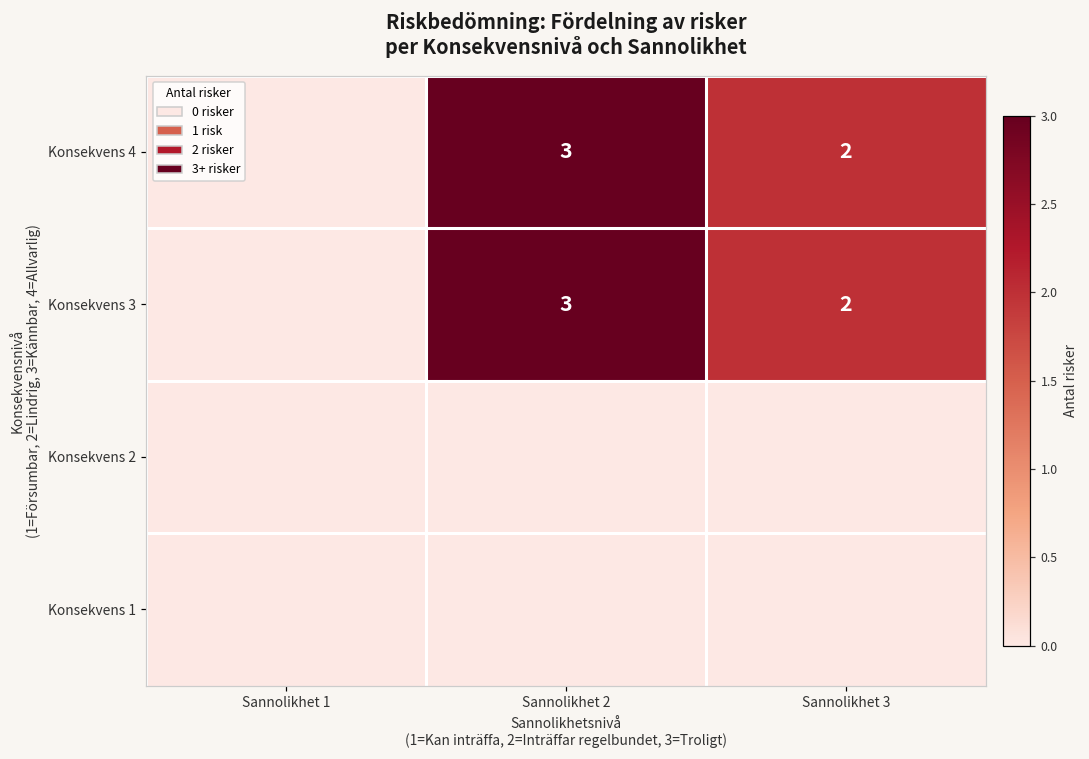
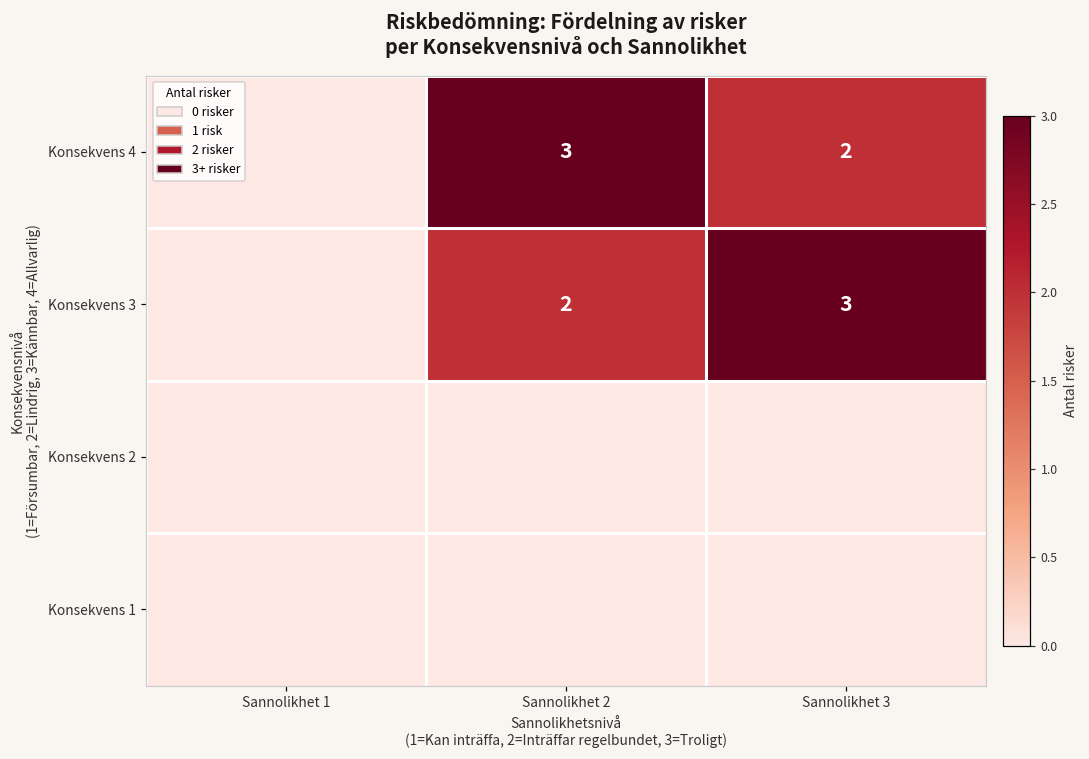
Konsekvens 3, Sannolikhet 2: 3 -> 2
Konsekvens 3, Sannolikhet 3: 2 -> 3
